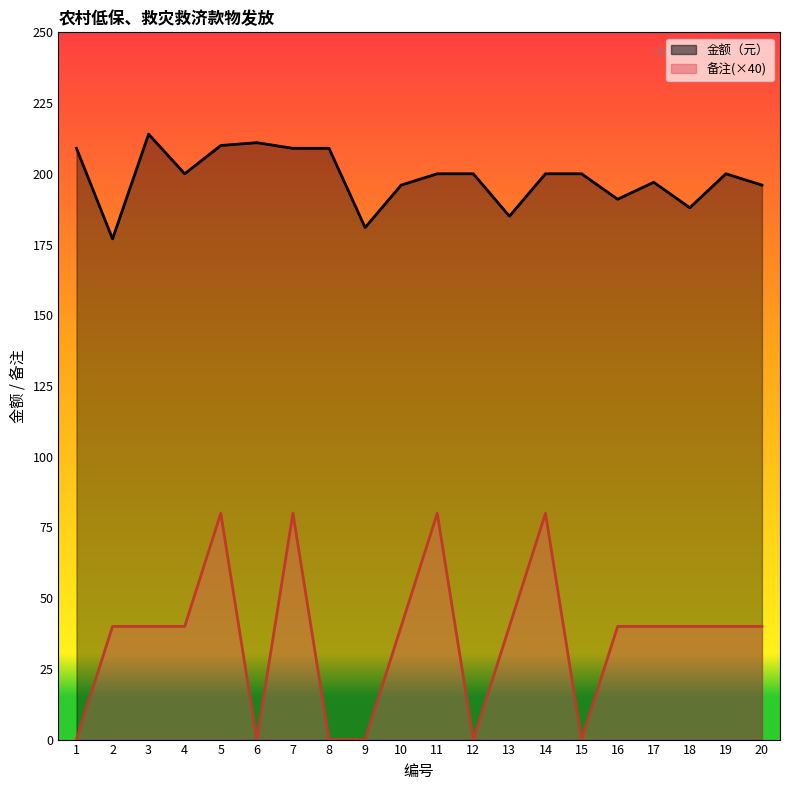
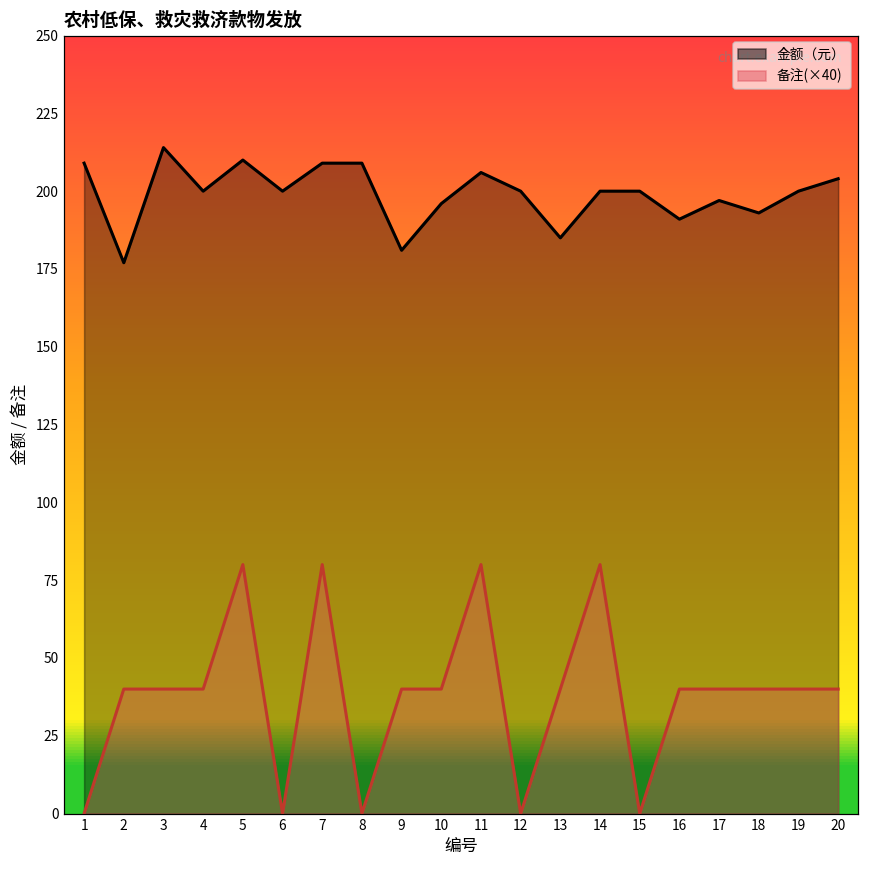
金额（元）, 6: 211 -> 200
备注(×40), 9: 0 -> 40
金额（元）, 11: 200 -> 206
金额（元）, 18: 188 -> 193
金额（元）, 20: 196 -> 204
